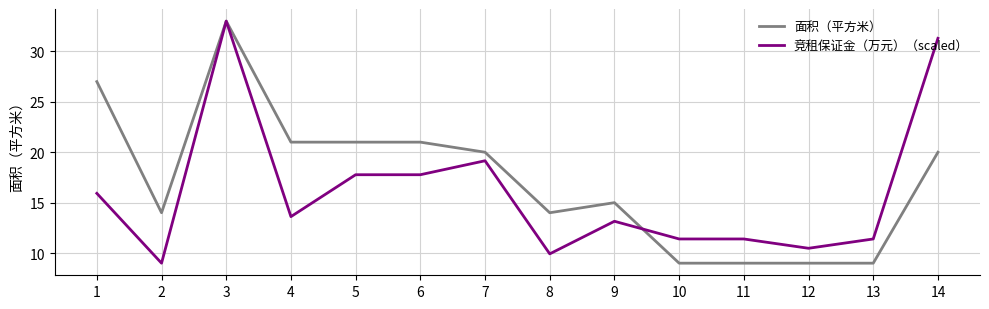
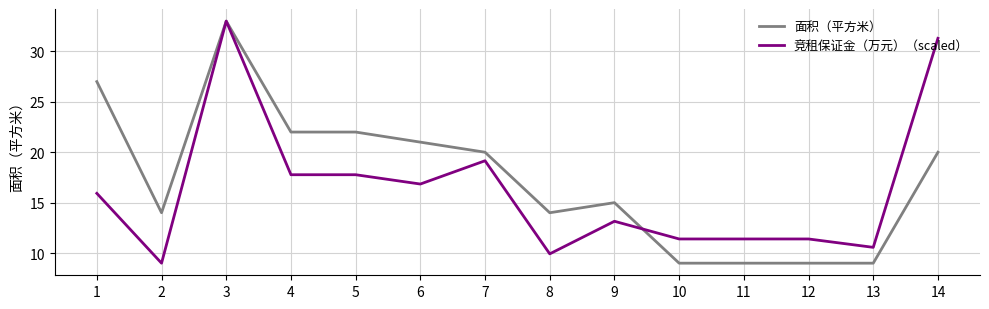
面积（平方米）, 4: 21 -> 22
竞租保证金（万元）（scaled）, 4: 13.6 -> 17.8
面积（平方米）, 5: 21 -> 22
竞租保证金（万元）（scaled）, 6: 17.8 -> 16.8
竞租保证金（万元）（scaled）, 12: 10.5 -> 11.4
竞租保证金（万元）（scaled）, 13: 11.4 -> 10.6
